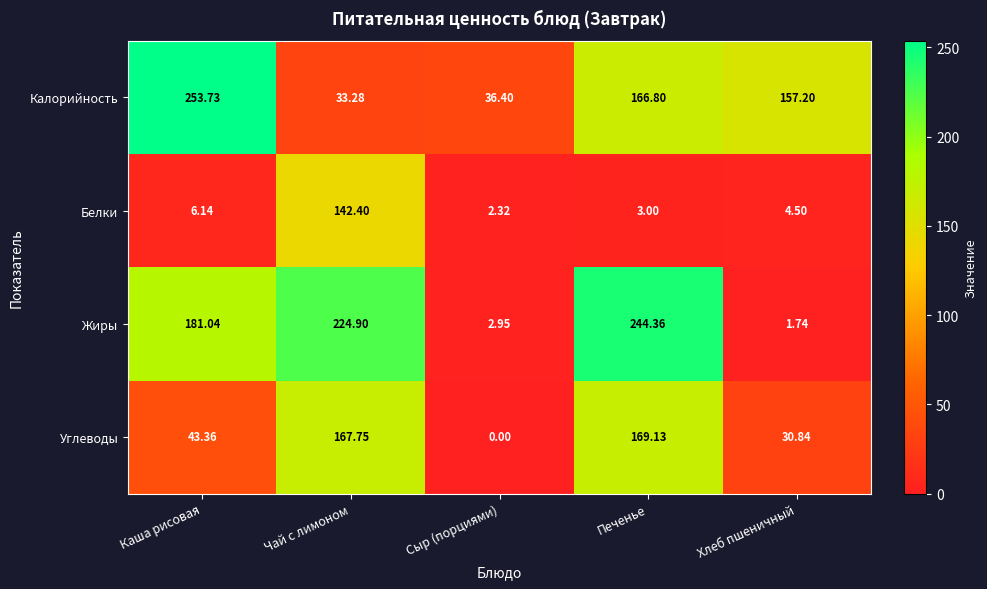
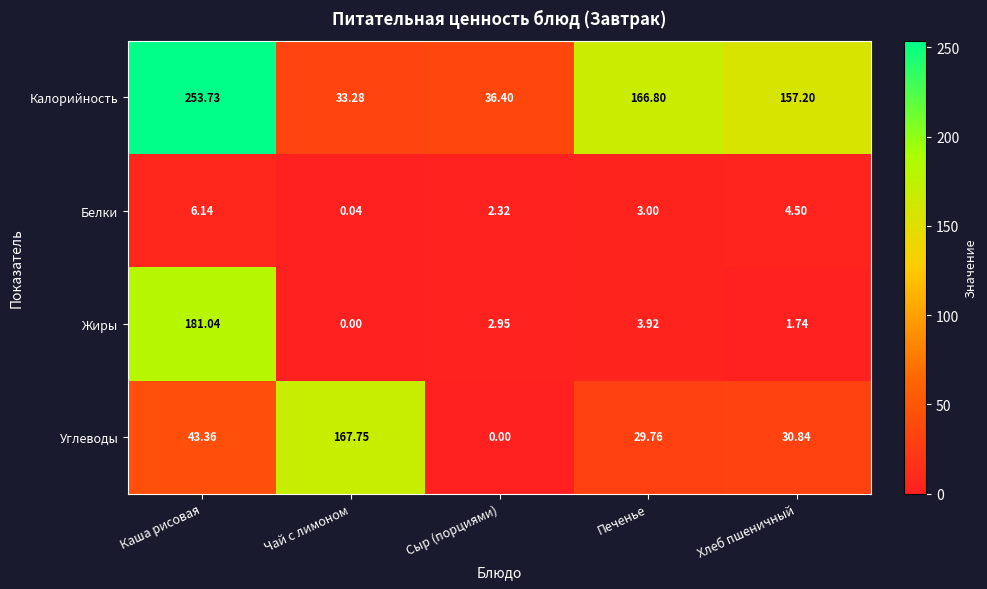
Белки, Чай с лимоном: 142.40 -> 0.04
Жиры, Чай с лимоном: 224.90 -> 0.00
Жиры, Печенье: 244.36 -> 3.92
Углеводы, Печенье: 169.13 -> 29.76
